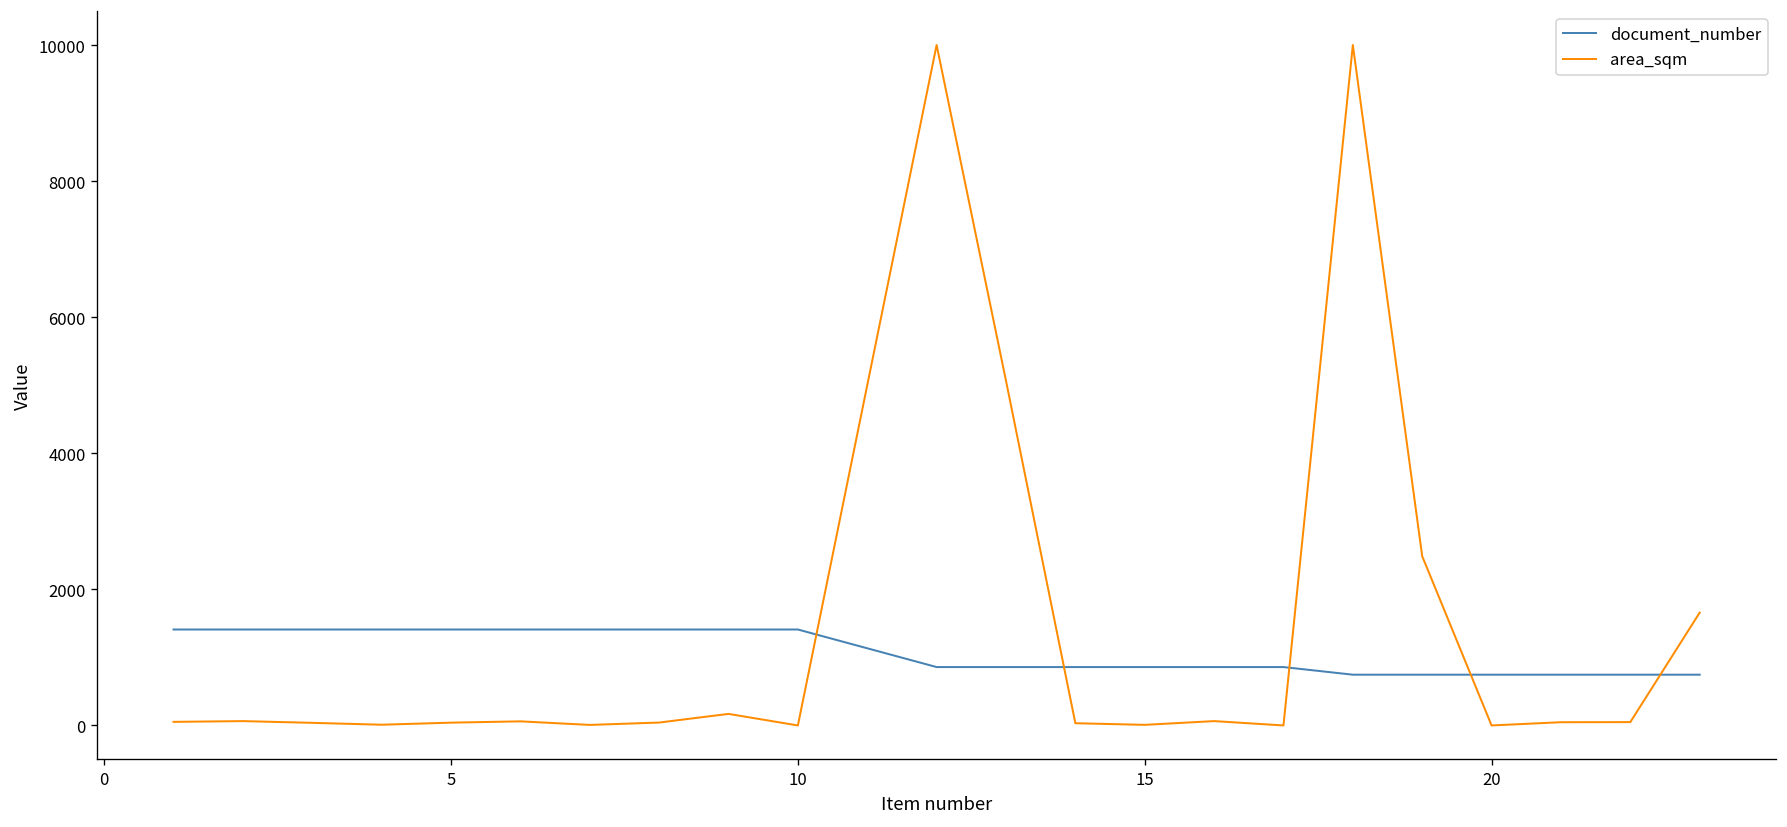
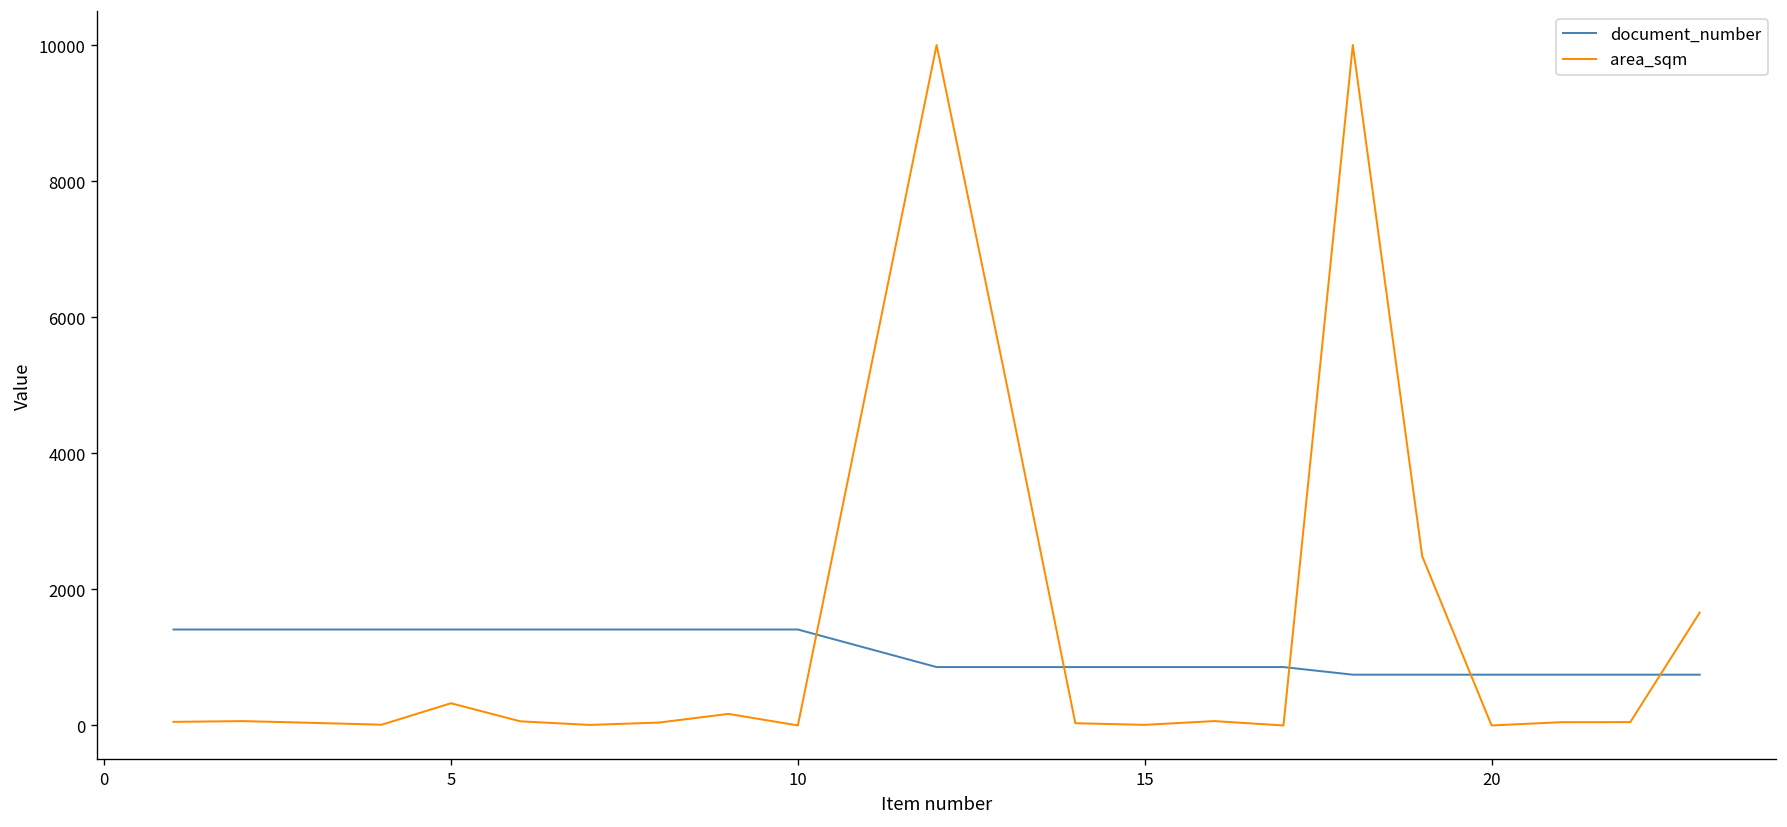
area_sqm, 5: 0 -> 300
